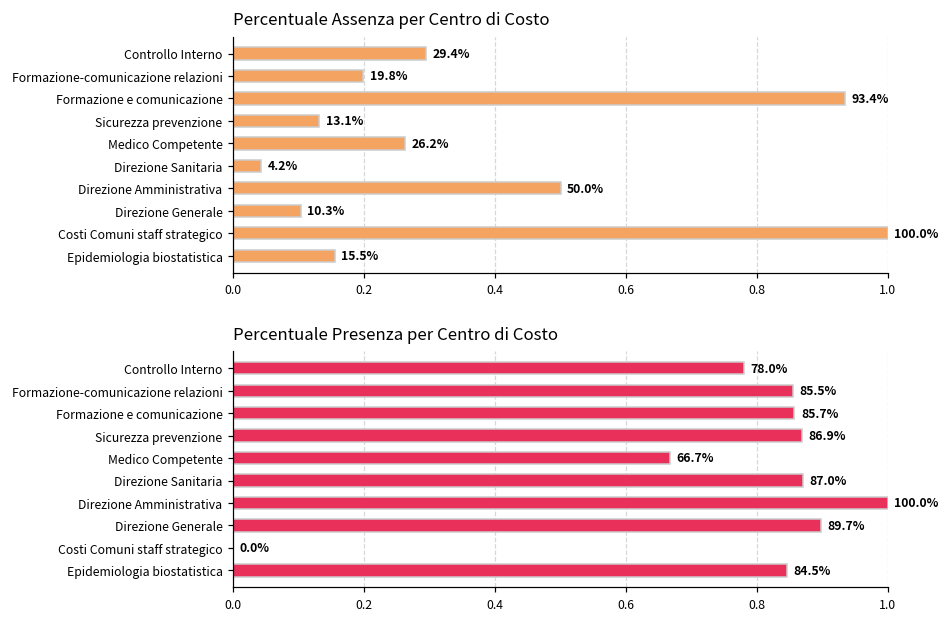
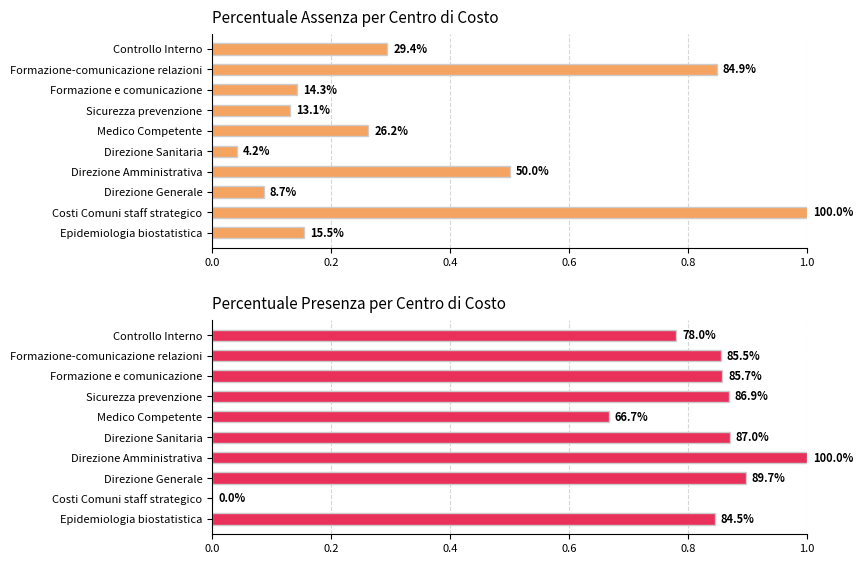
Percentuale Assenza per Centro di Costo, Formazione-comunicazione relazioni: 19.8% -> 84.9%
Percentuale Assenza per Centro di Costo, Formazione e comunicazione: 93.4% -> 14.3%
Percentuale Assenza per Centro di Costo, Direzione Generale: 10.3% -> 8.7%
